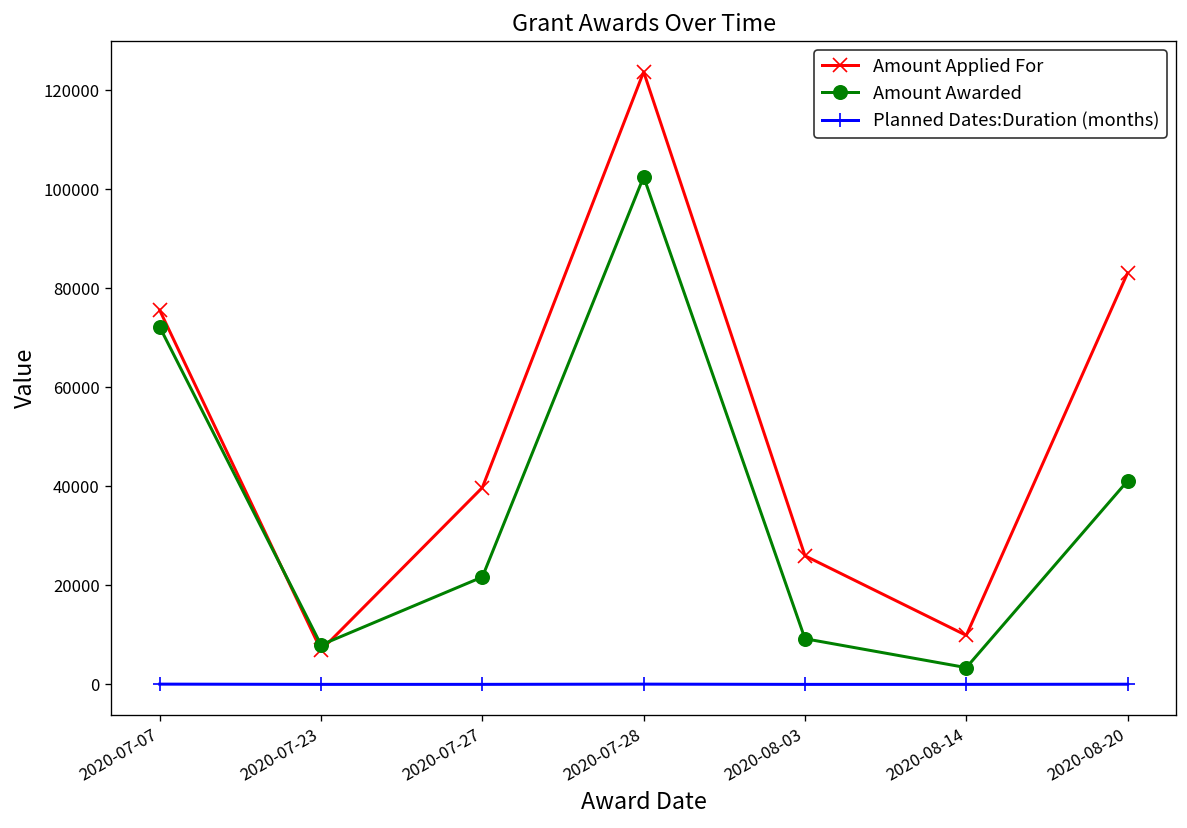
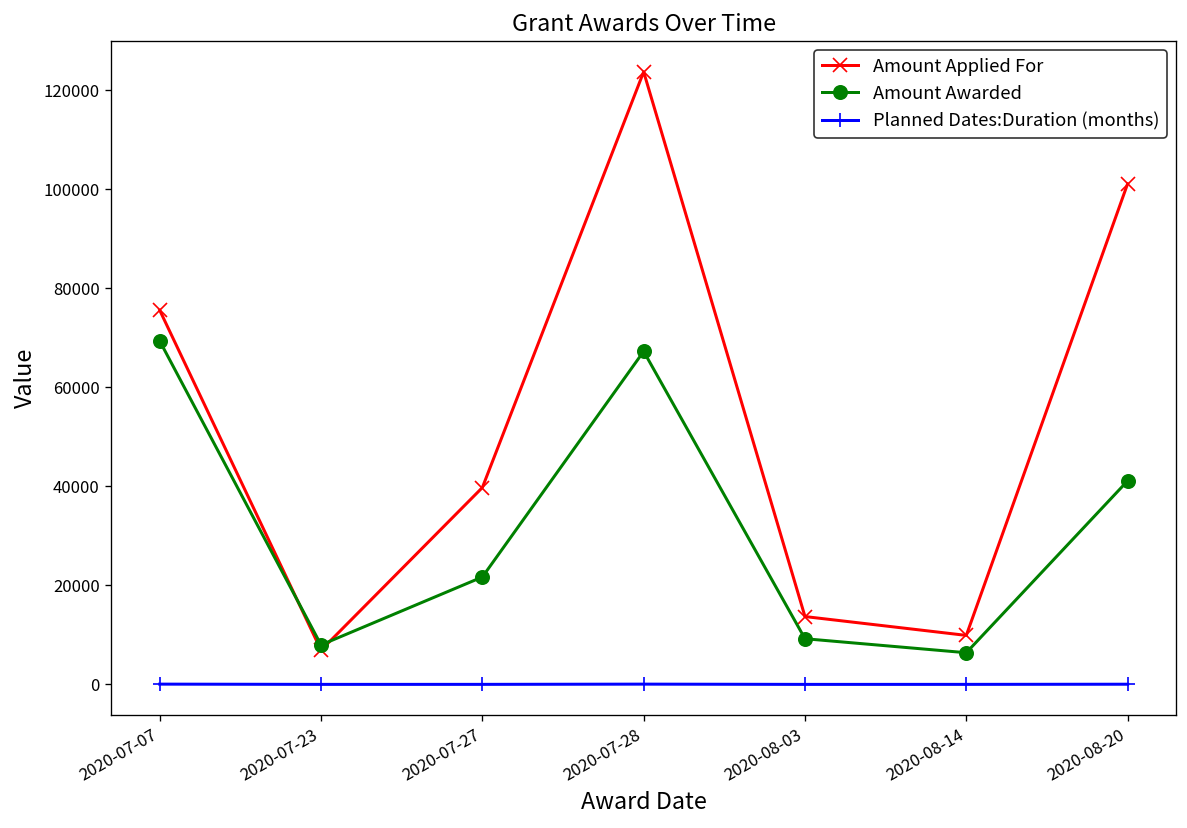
Amount Awarded, 2020-07-07: 72000 -> 69000
Amount Awarded, 2020-07-28: 103000 -> 67000
Amount Applied For, 2020-08-03: 26000 -> 14000
Amount Awarded, 2020-08-14: 3000 -> 6000
Amount Applied For, 2020-08-20: 83000 -> 101000
